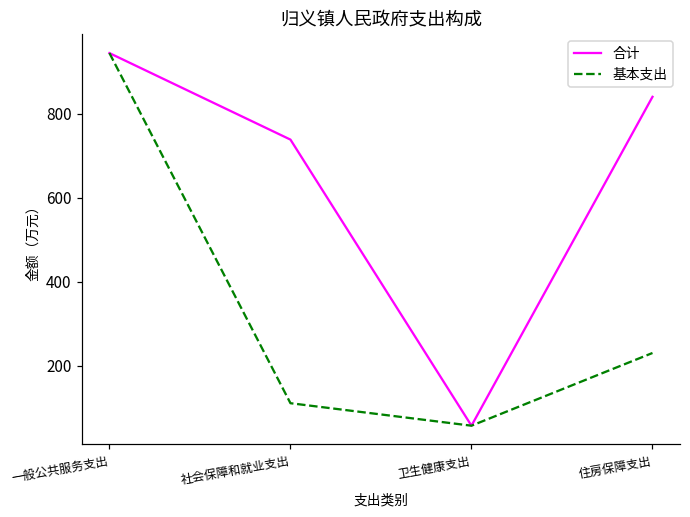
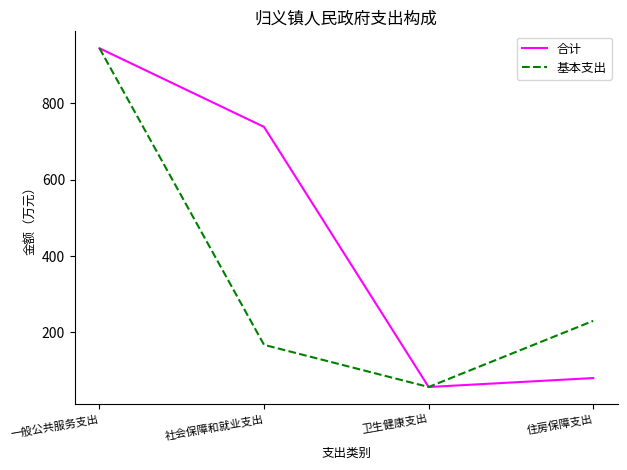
基本支出, 社会保障和就业支出: 110 -> 170
合计, 住房保障支出: 840 -> 80
